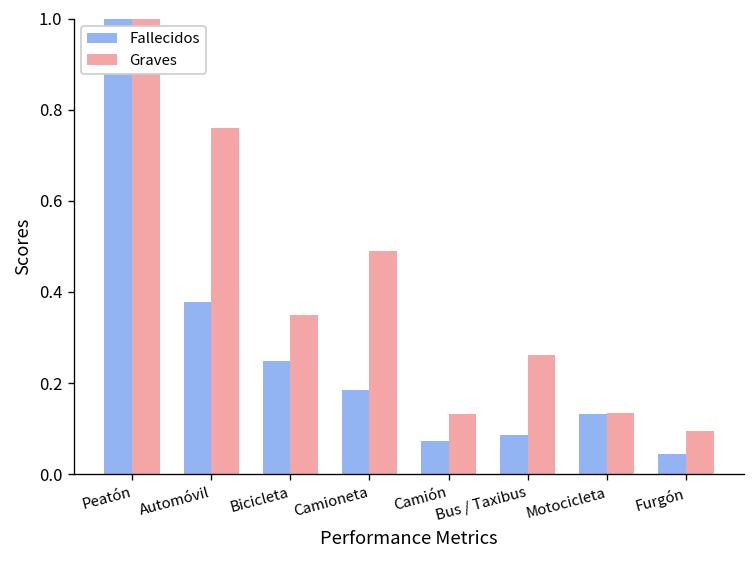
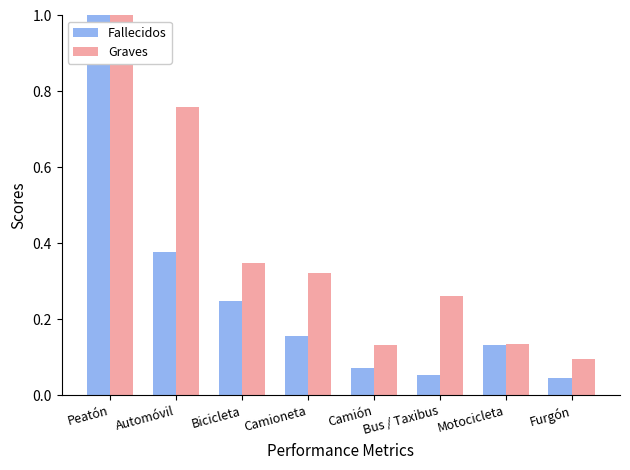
Fallecidos, Camioneta: 0.18 -> 0.15
Graves, Camioneta: 0.49 -> 0.32
Fallecidos, Bus / Taxibus: 0.09 -> 0.05
